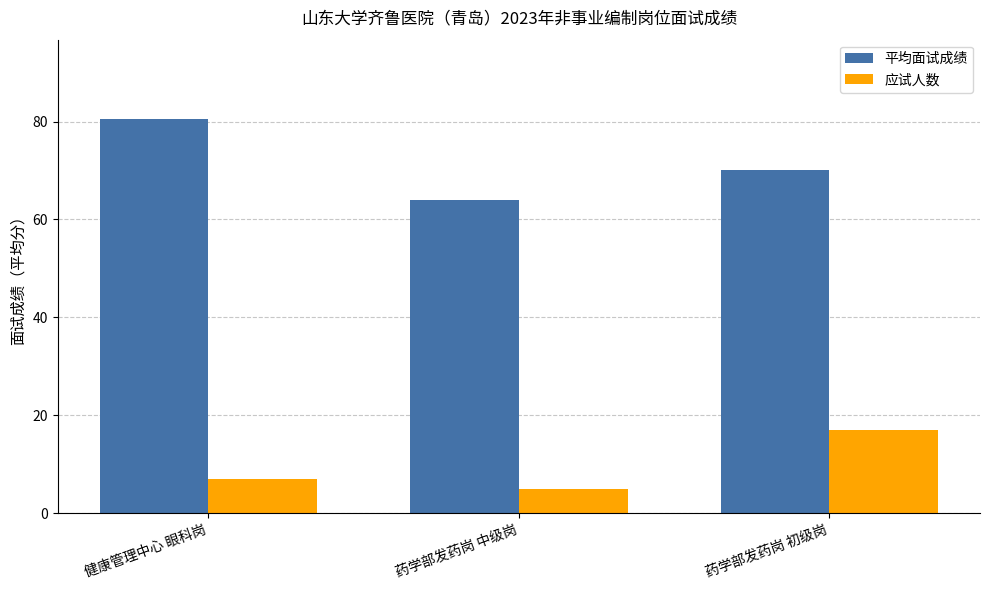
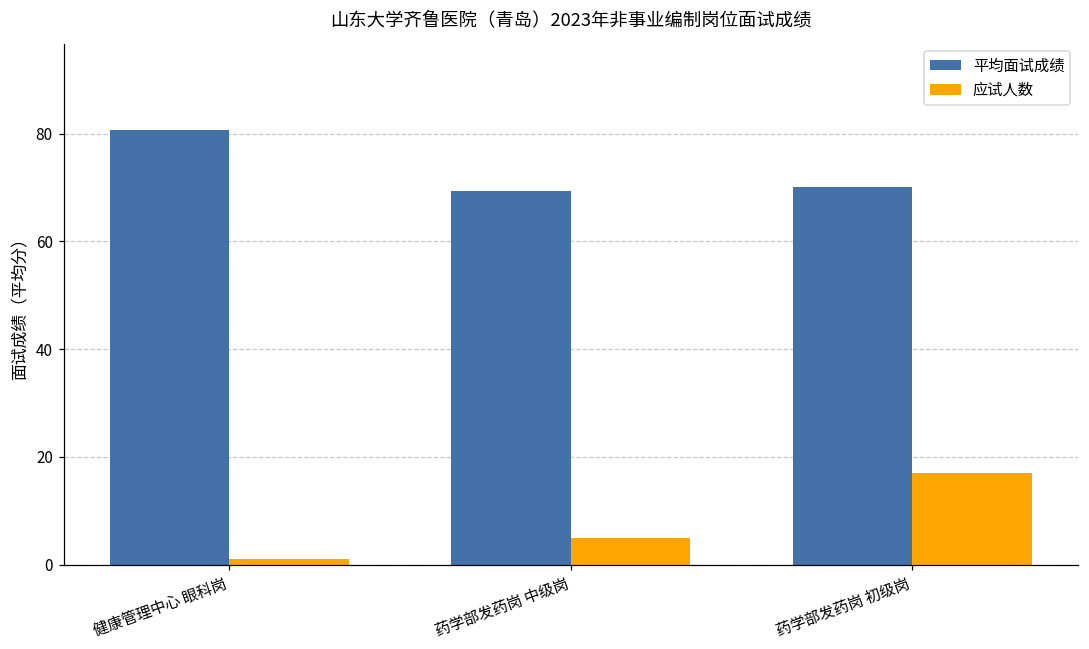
应试人数, 健康管理中心 眼科岗: 7 -> 1
平均面试成绩, 药学部发药岗 中级岗: 64 -> 69
